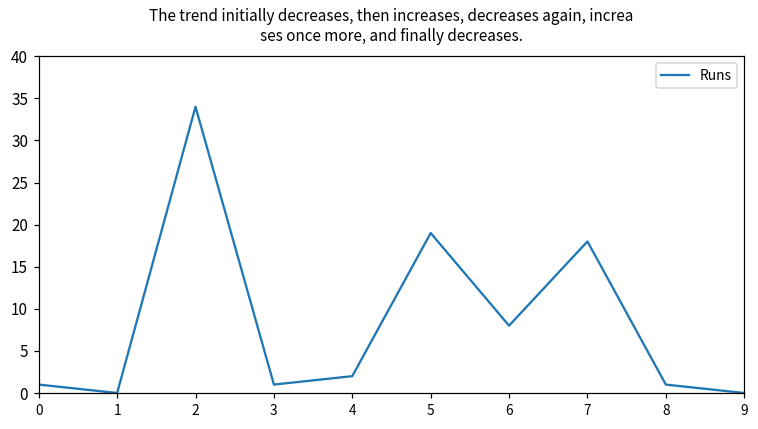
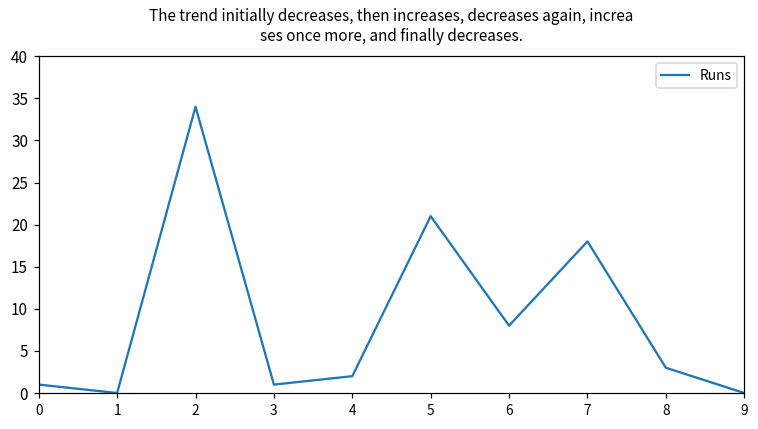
5: 19 -> 21
8: 1 -> 3
